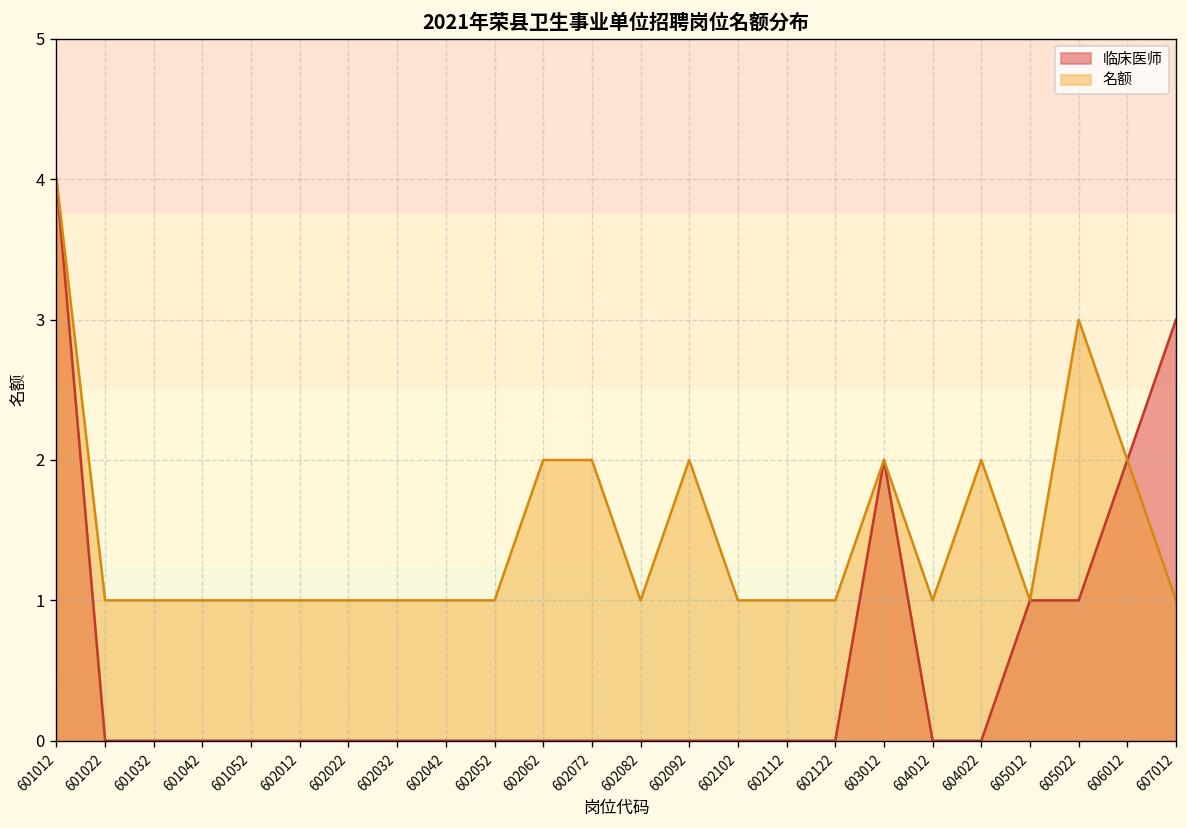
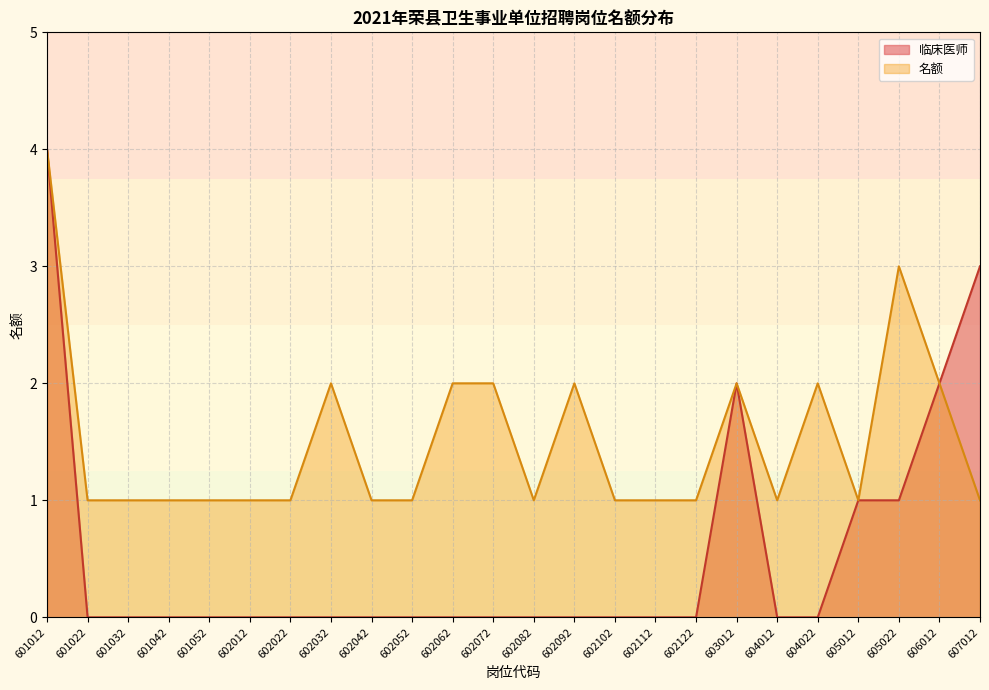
名额, 602032: 1 -> 2
